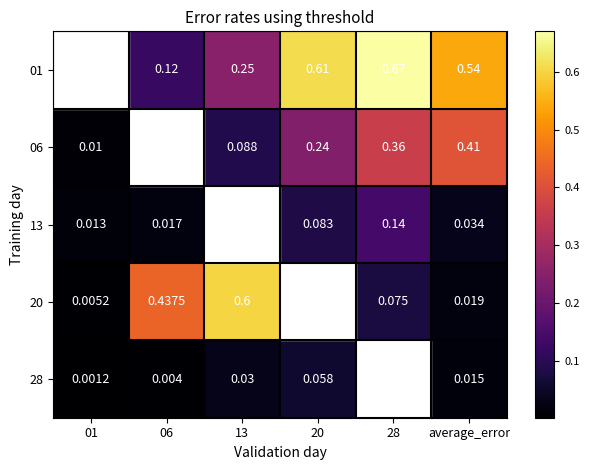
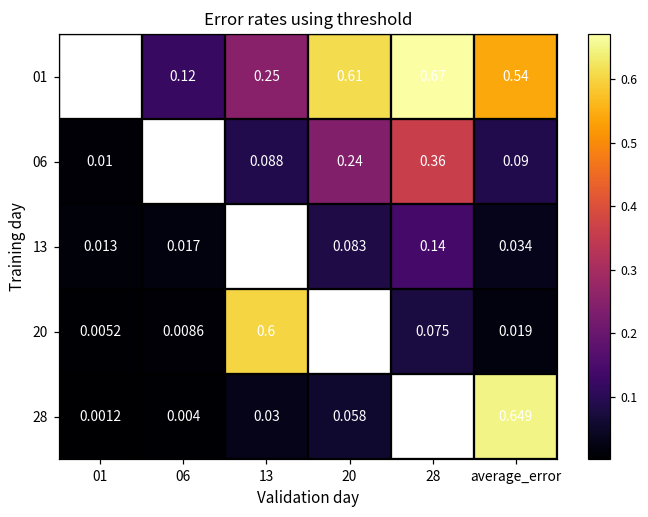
06, average_error: 0.41 -> 0.09
20, 06: 0.4375 -> 0.0086
28, average_error: 0.015 -> 0.649
